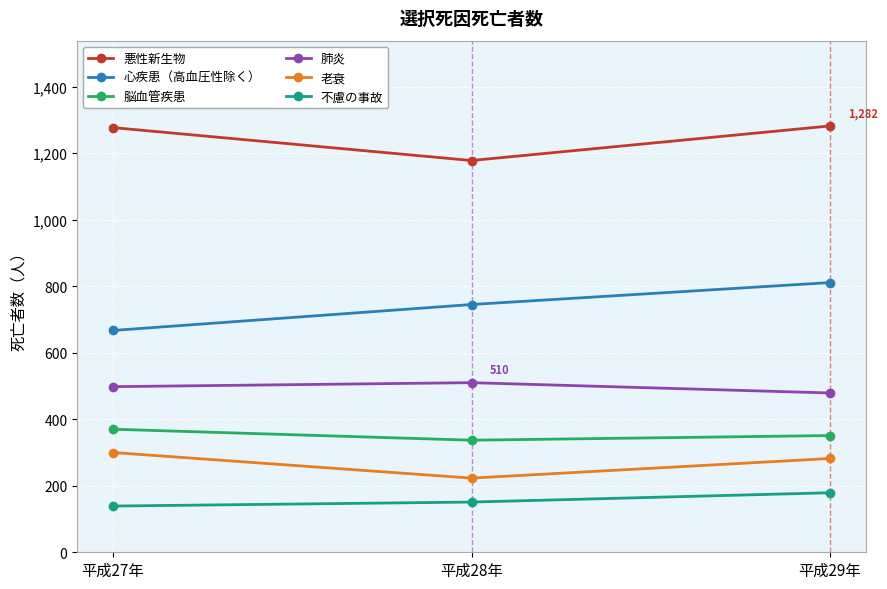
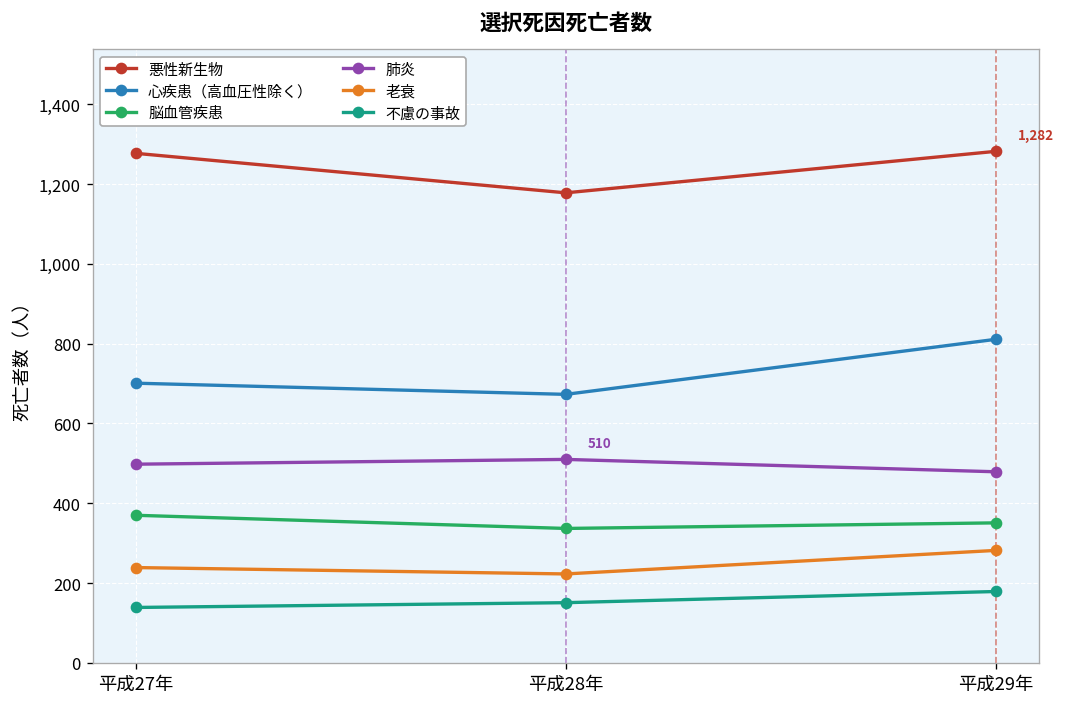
心疾患（高血圧性除く）, 平成27年: 670 -> 700
老衰, 平成27年: 300 -> 240
心疾患（高血圧性除く）, 平成28年: 750 -> 670
